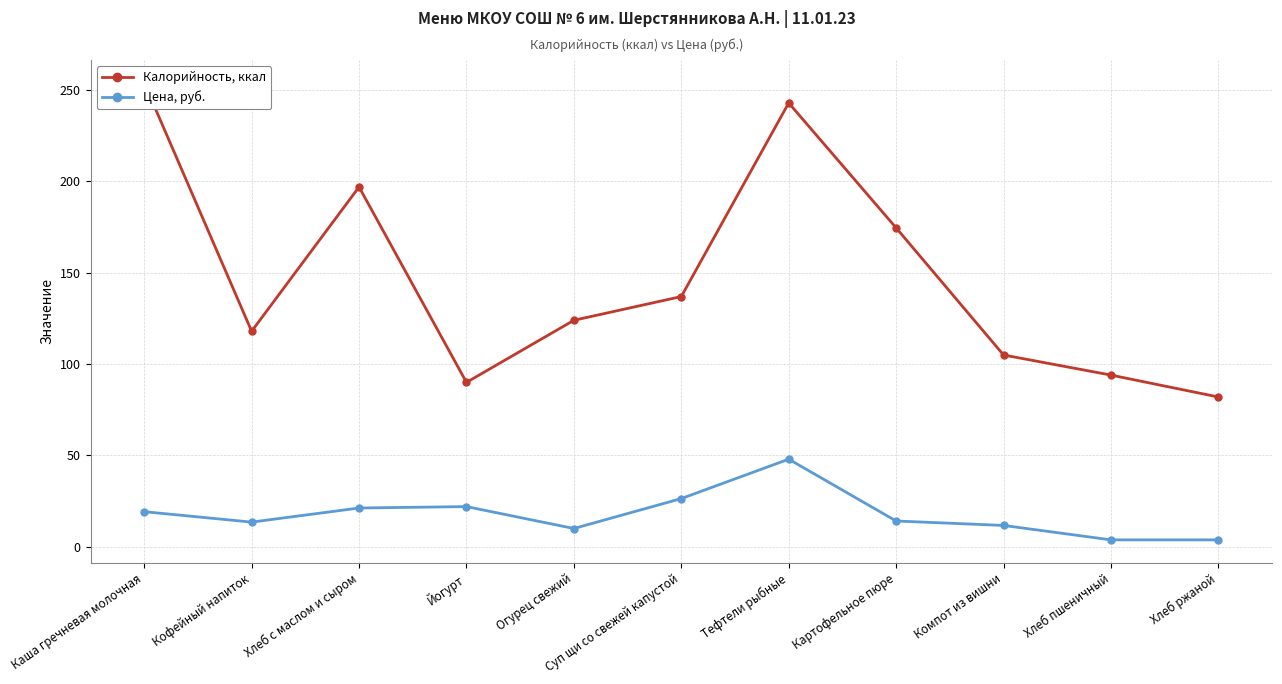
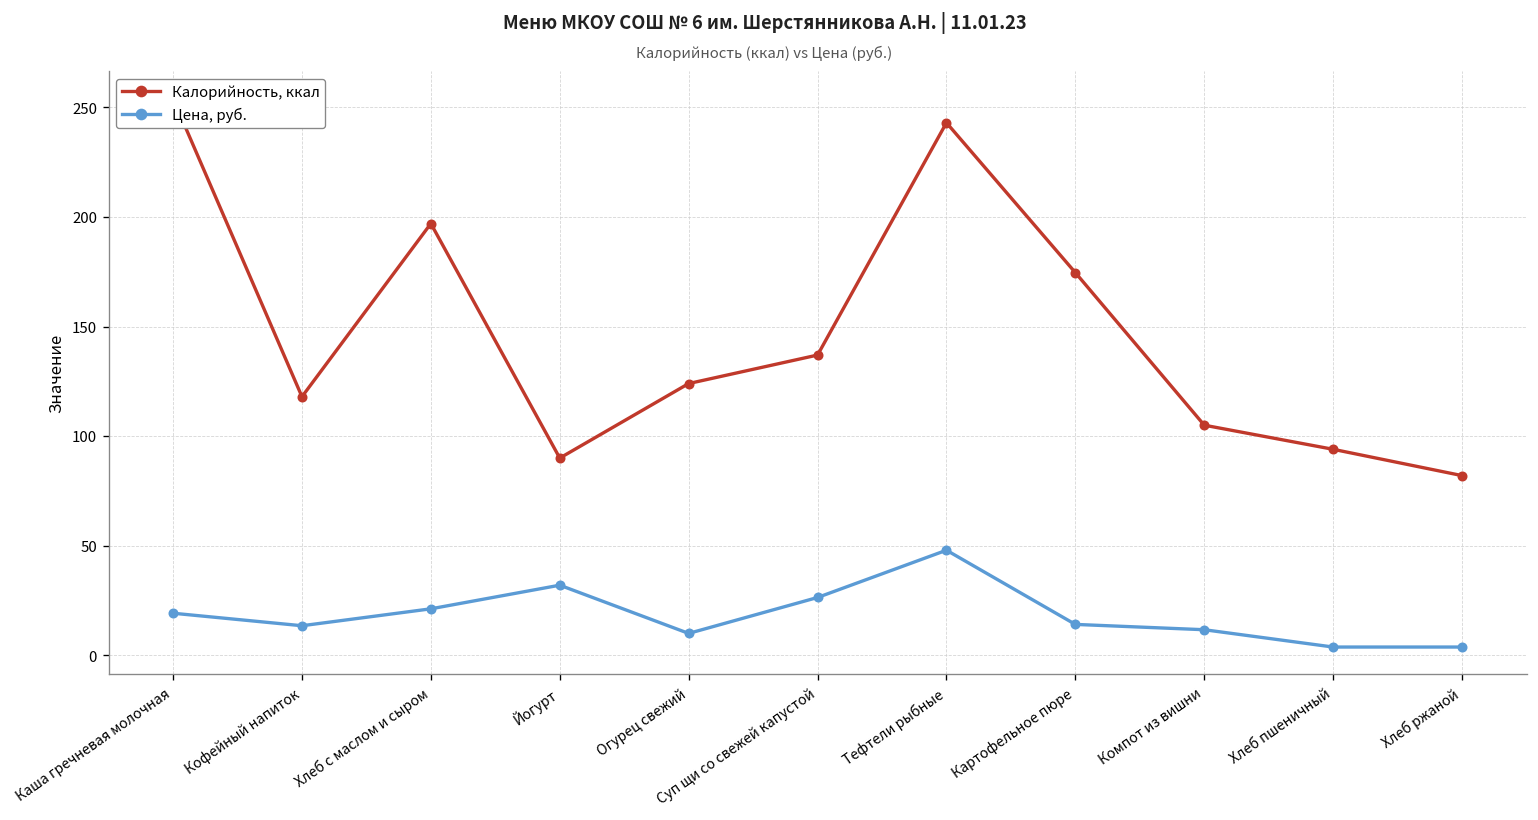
Цена, руб., Йогурт: 22 -> 32
